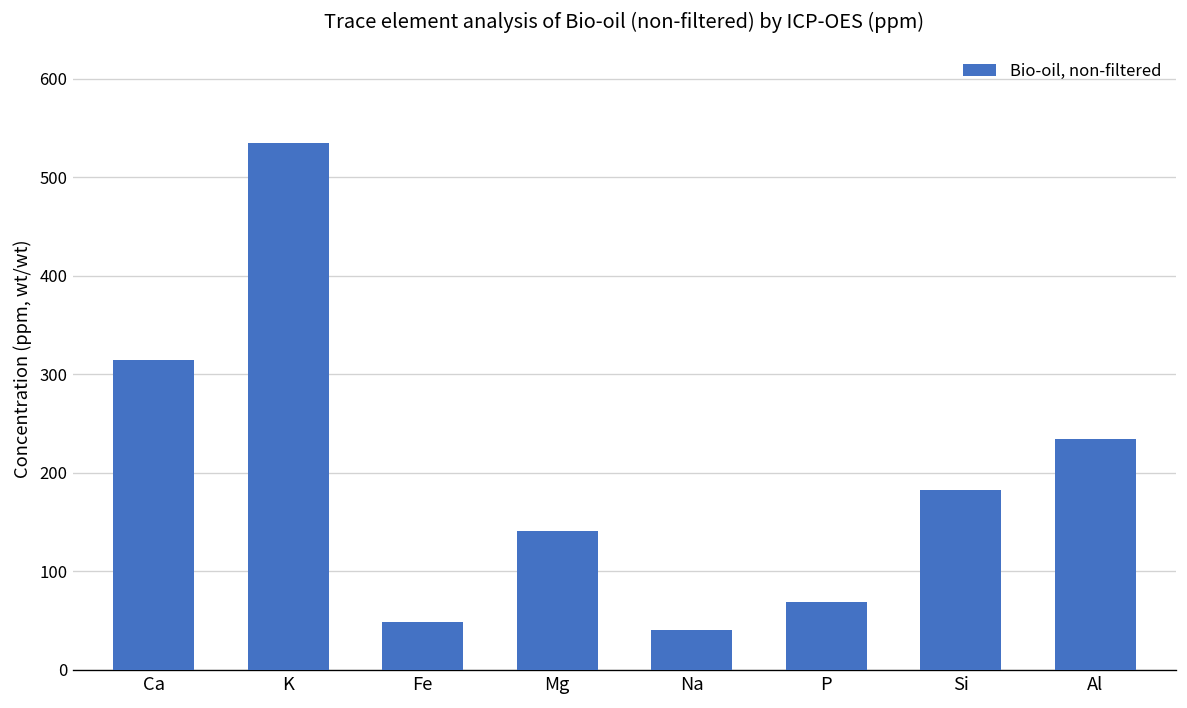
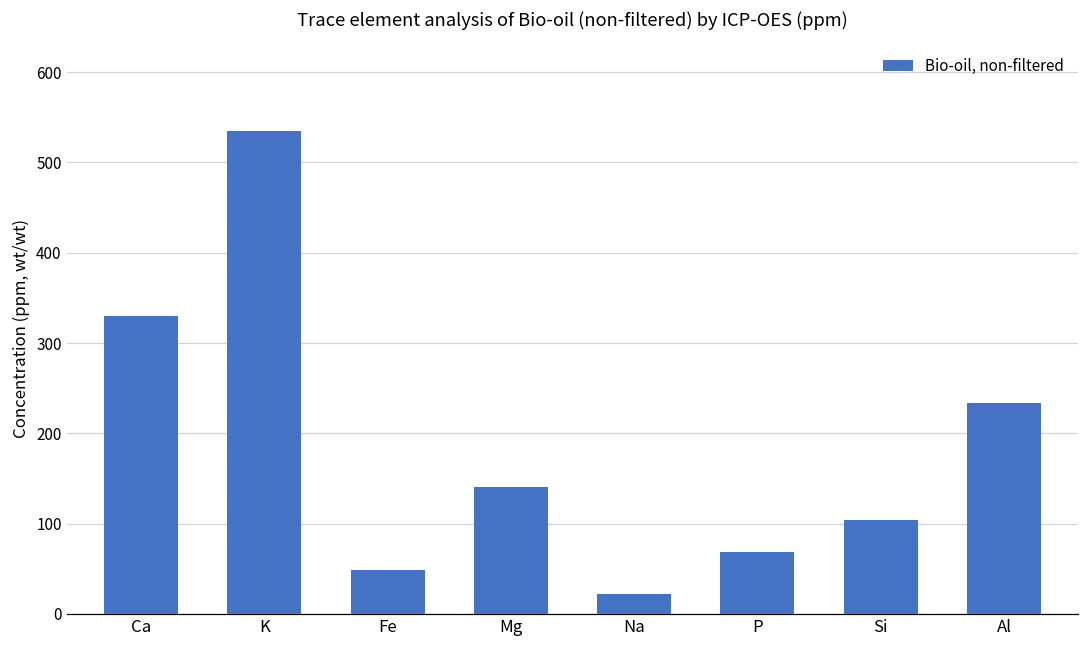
Ca: 310 -> 330
Na: 40 -> 20
Si: 180 -> 100
